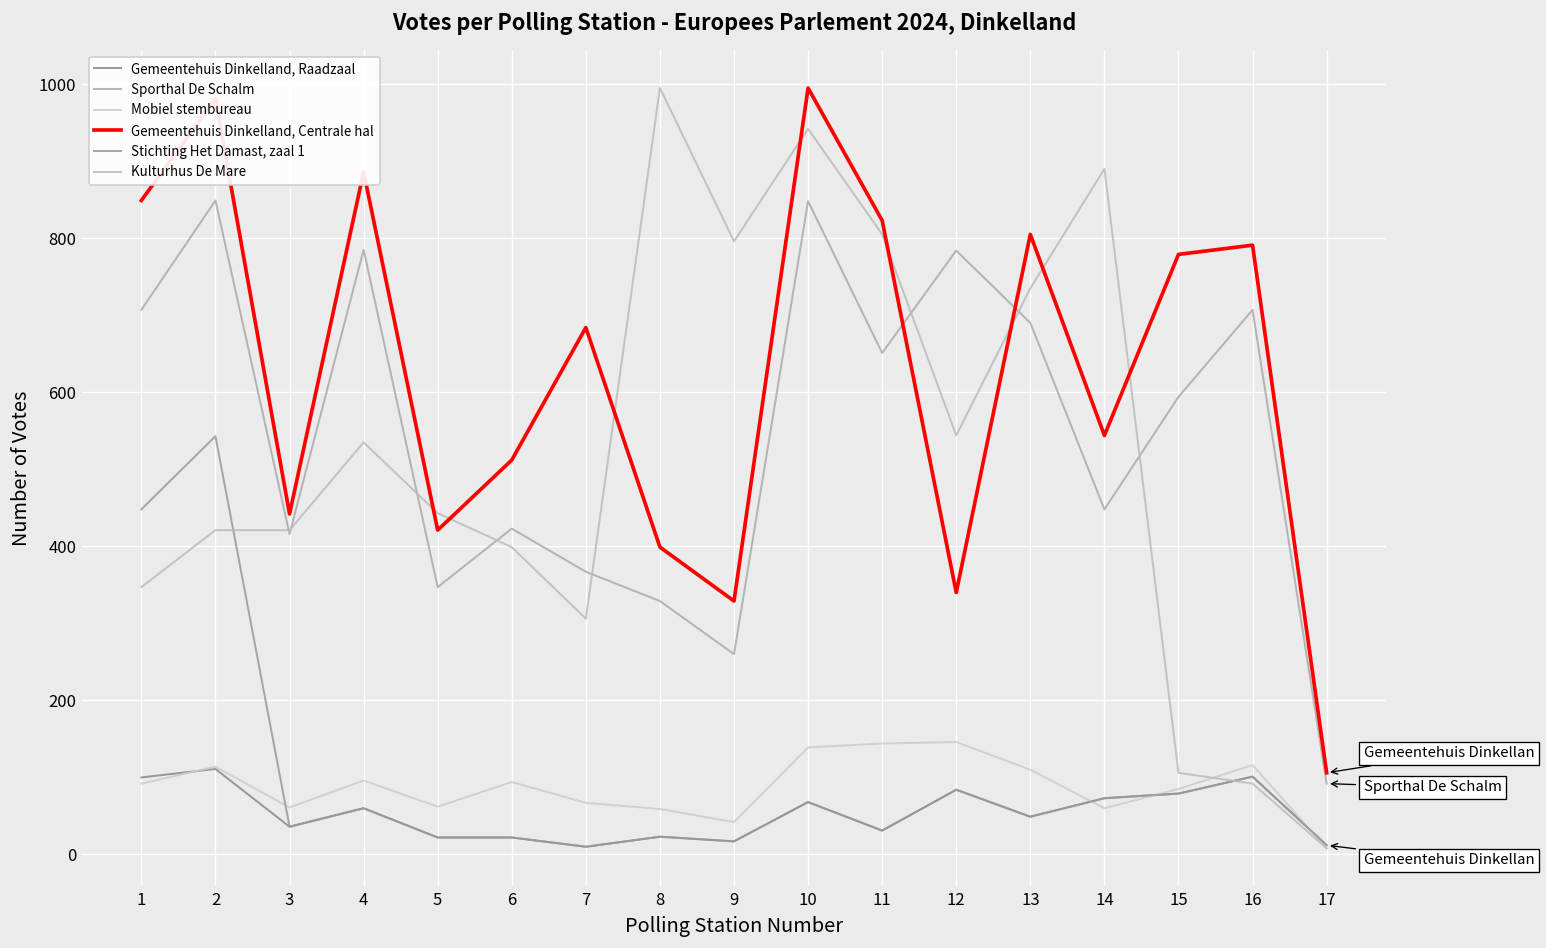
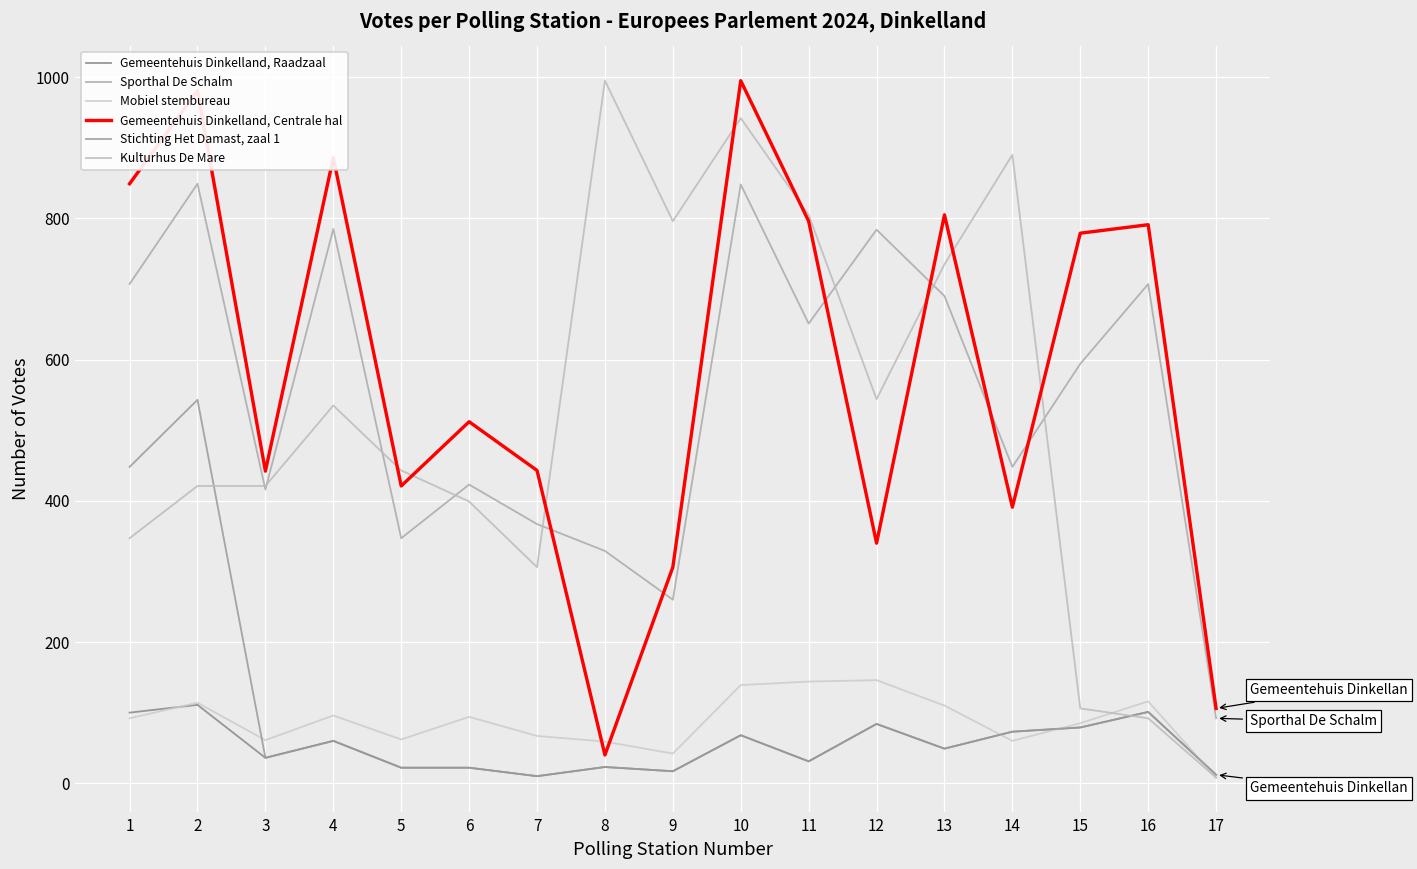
Gemeentehuis Dinkelland, Centrale hal, 7: 680 -> 440
Gemeentehuis Dinkelland, Centrale hal, 8: 400 -> 40
Gemeentehuis Dinkelland, Centrale hal, 9: 330 -> 310
Gemeentehuis Dinkelland, Centrale hal, 11: 820 -> 800
Gemeentehuis Dinkelland, Centrale hal, 14: 540 -> 390
